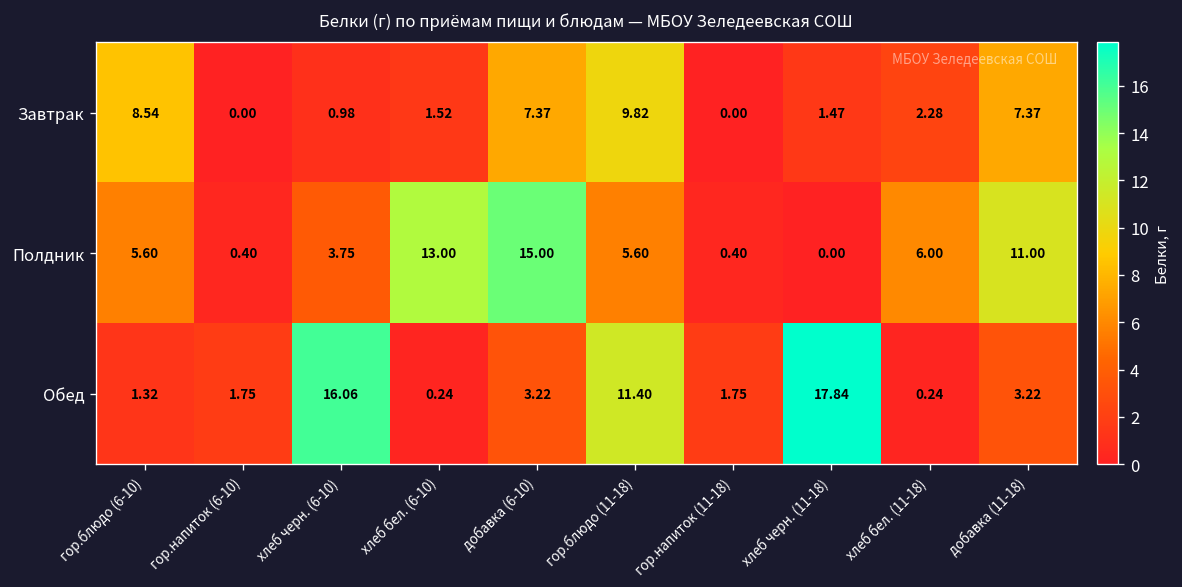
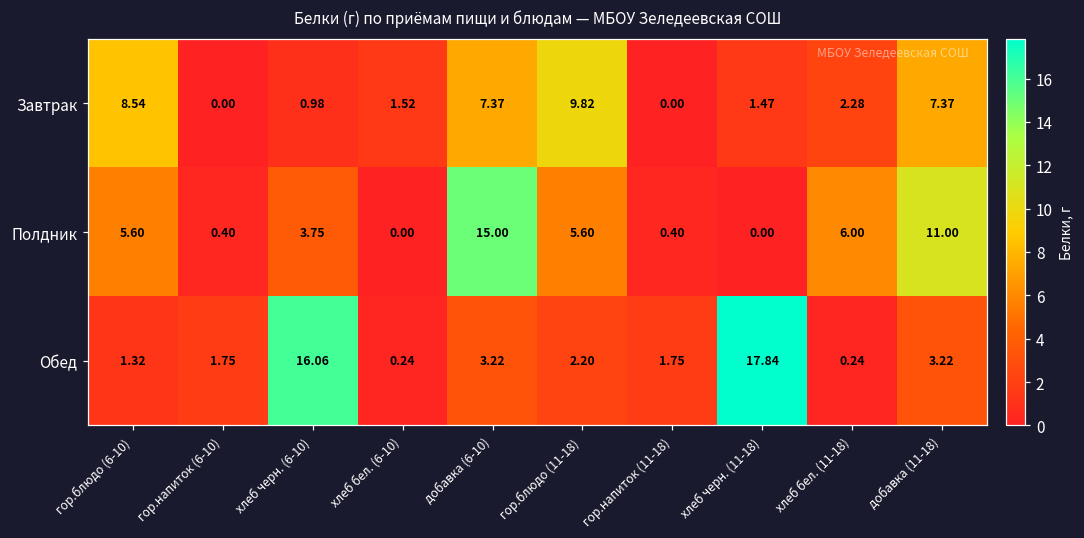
Полдник, хлеб бел. (6-10): 13.00 -> 0.00
Обед, гор.блюдо (11-18): 11.40 -> 2.20
